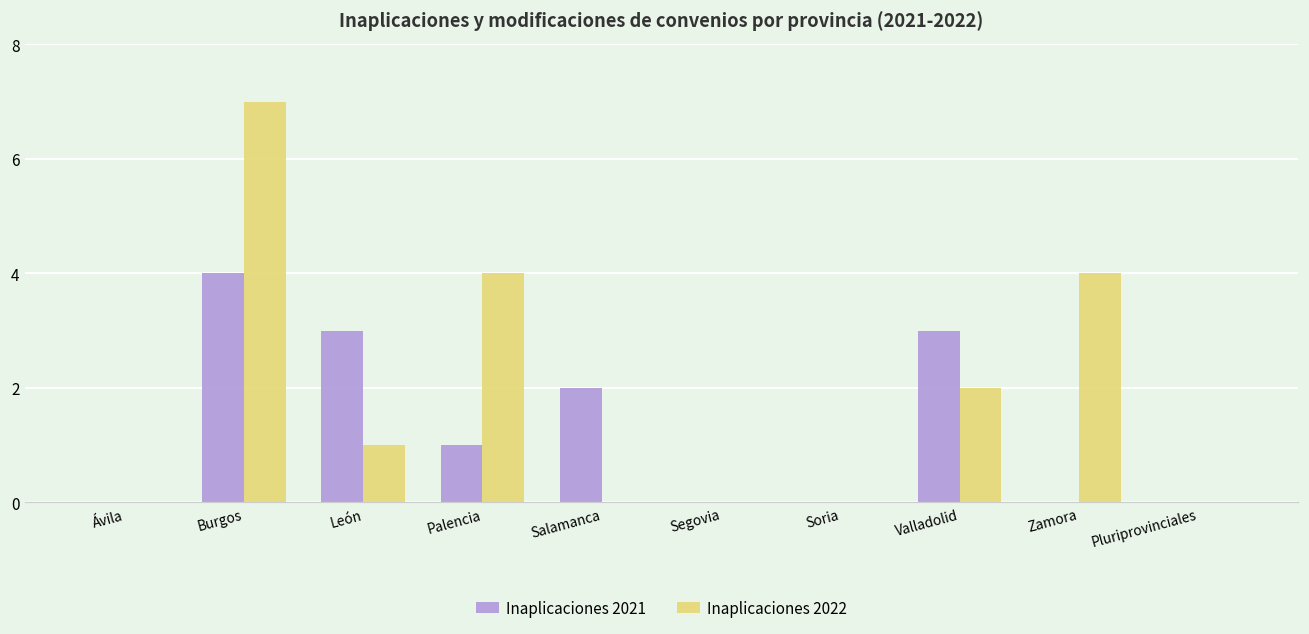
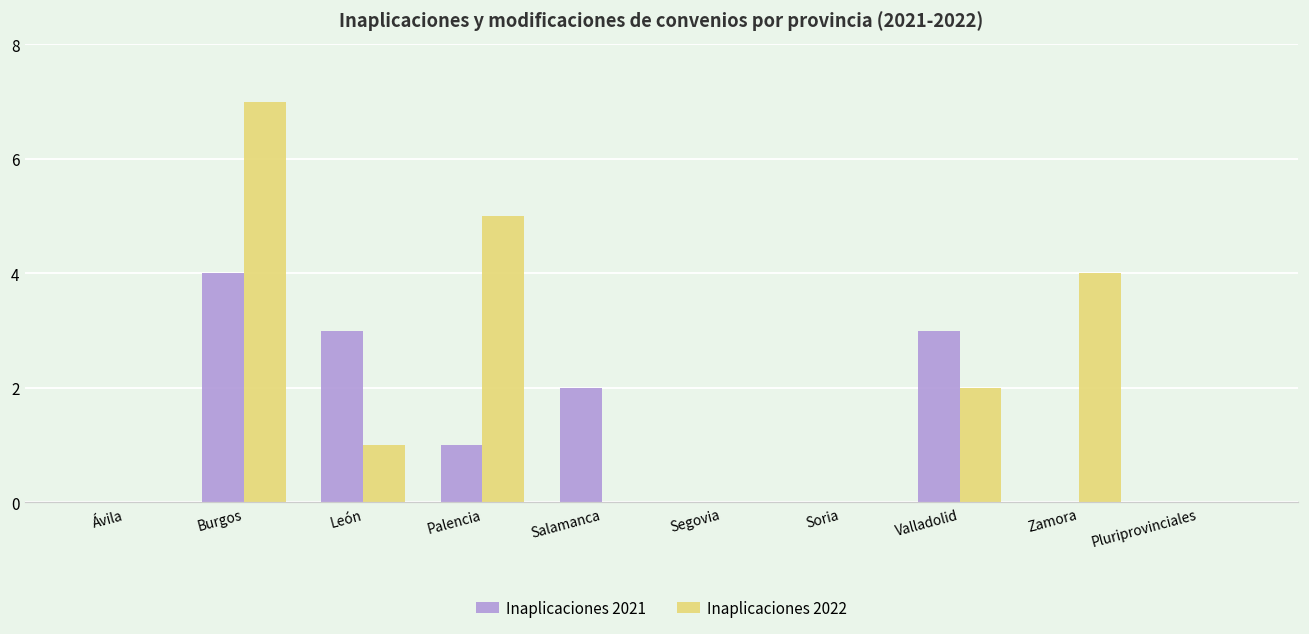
Inaplicaciones 2022, Palencia: 4 -> 5
